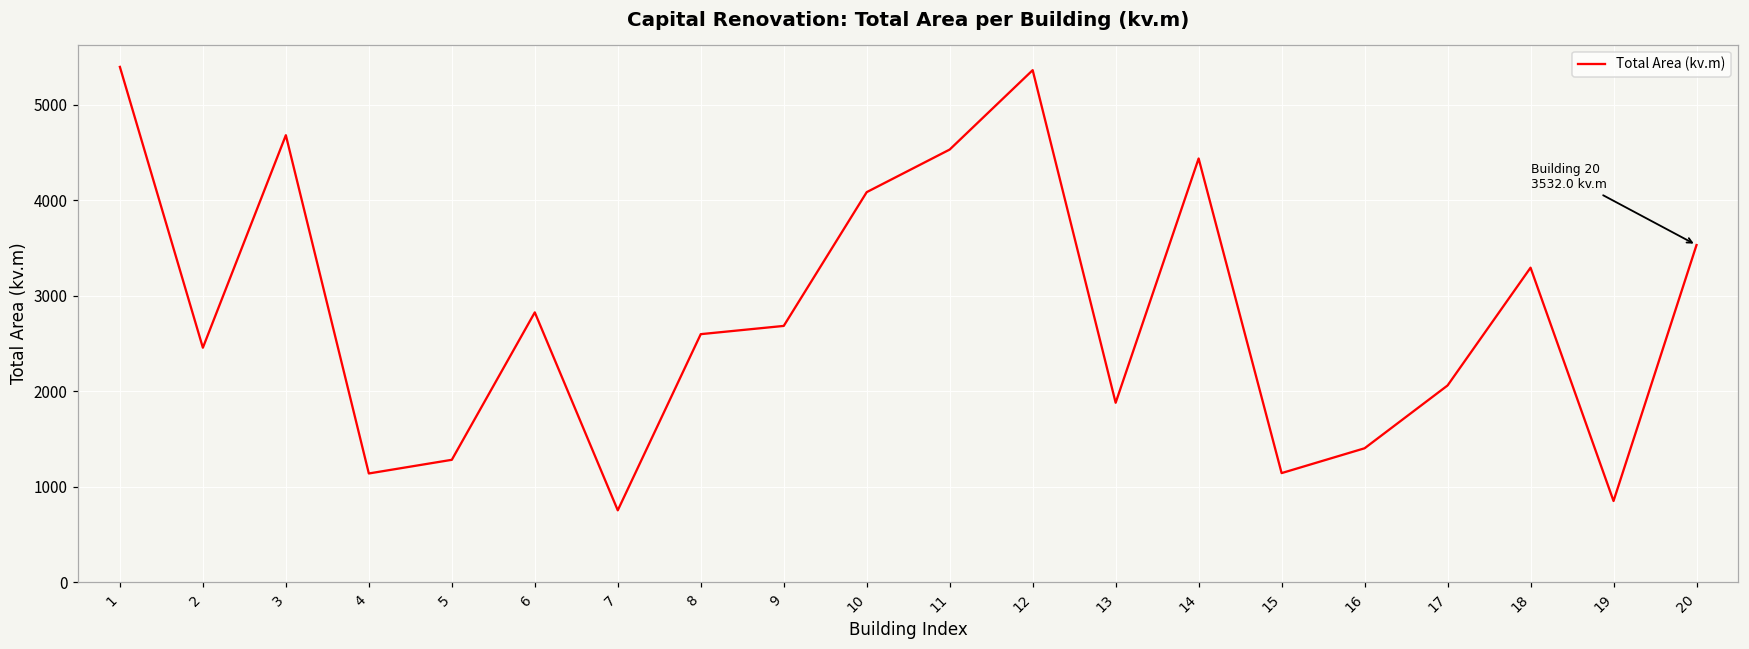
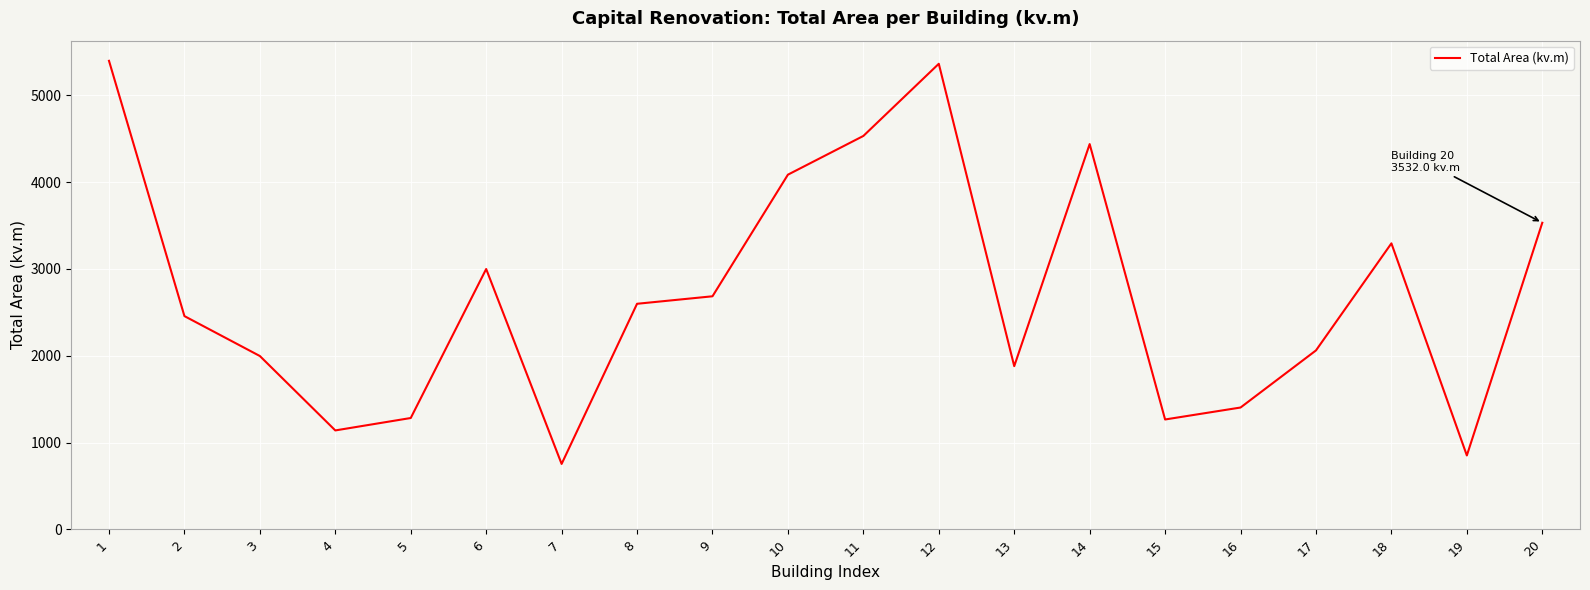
3: 4700 -> 2000
6: 2800 -> 3000
15: 1100 -> 1300
